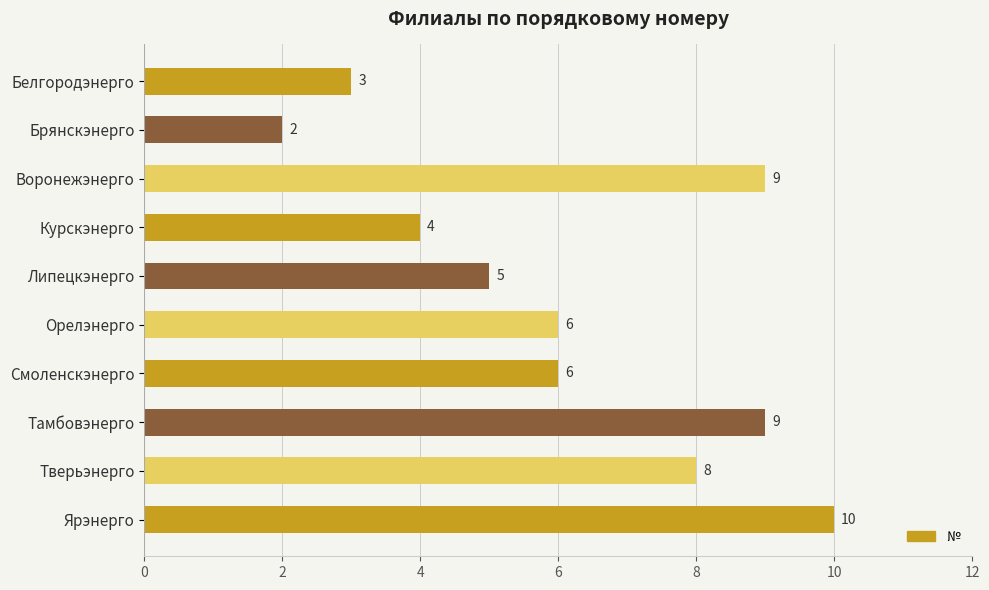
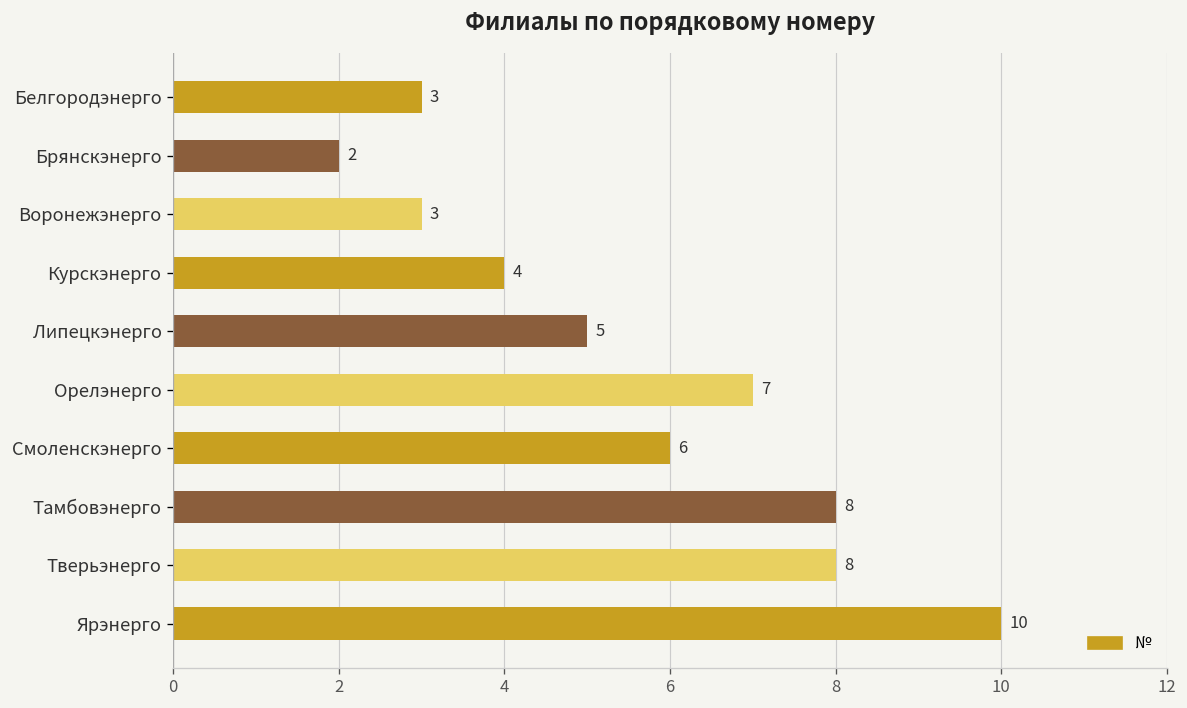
Воронежэнерго: 9 -> 3
Орелэнерго: 6 -> 7
Тамбовэнерго: 9 -> 8
